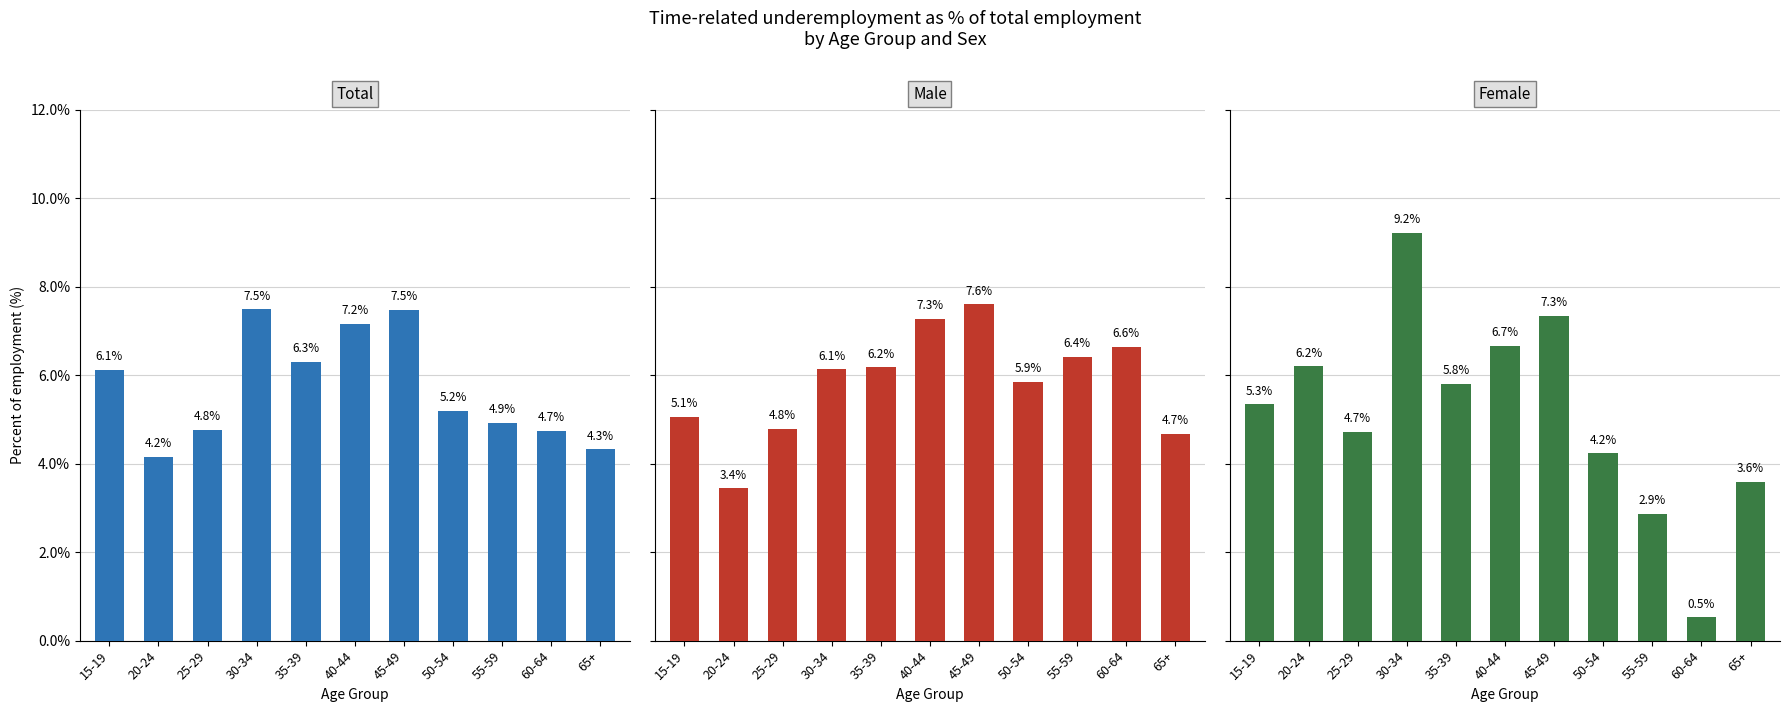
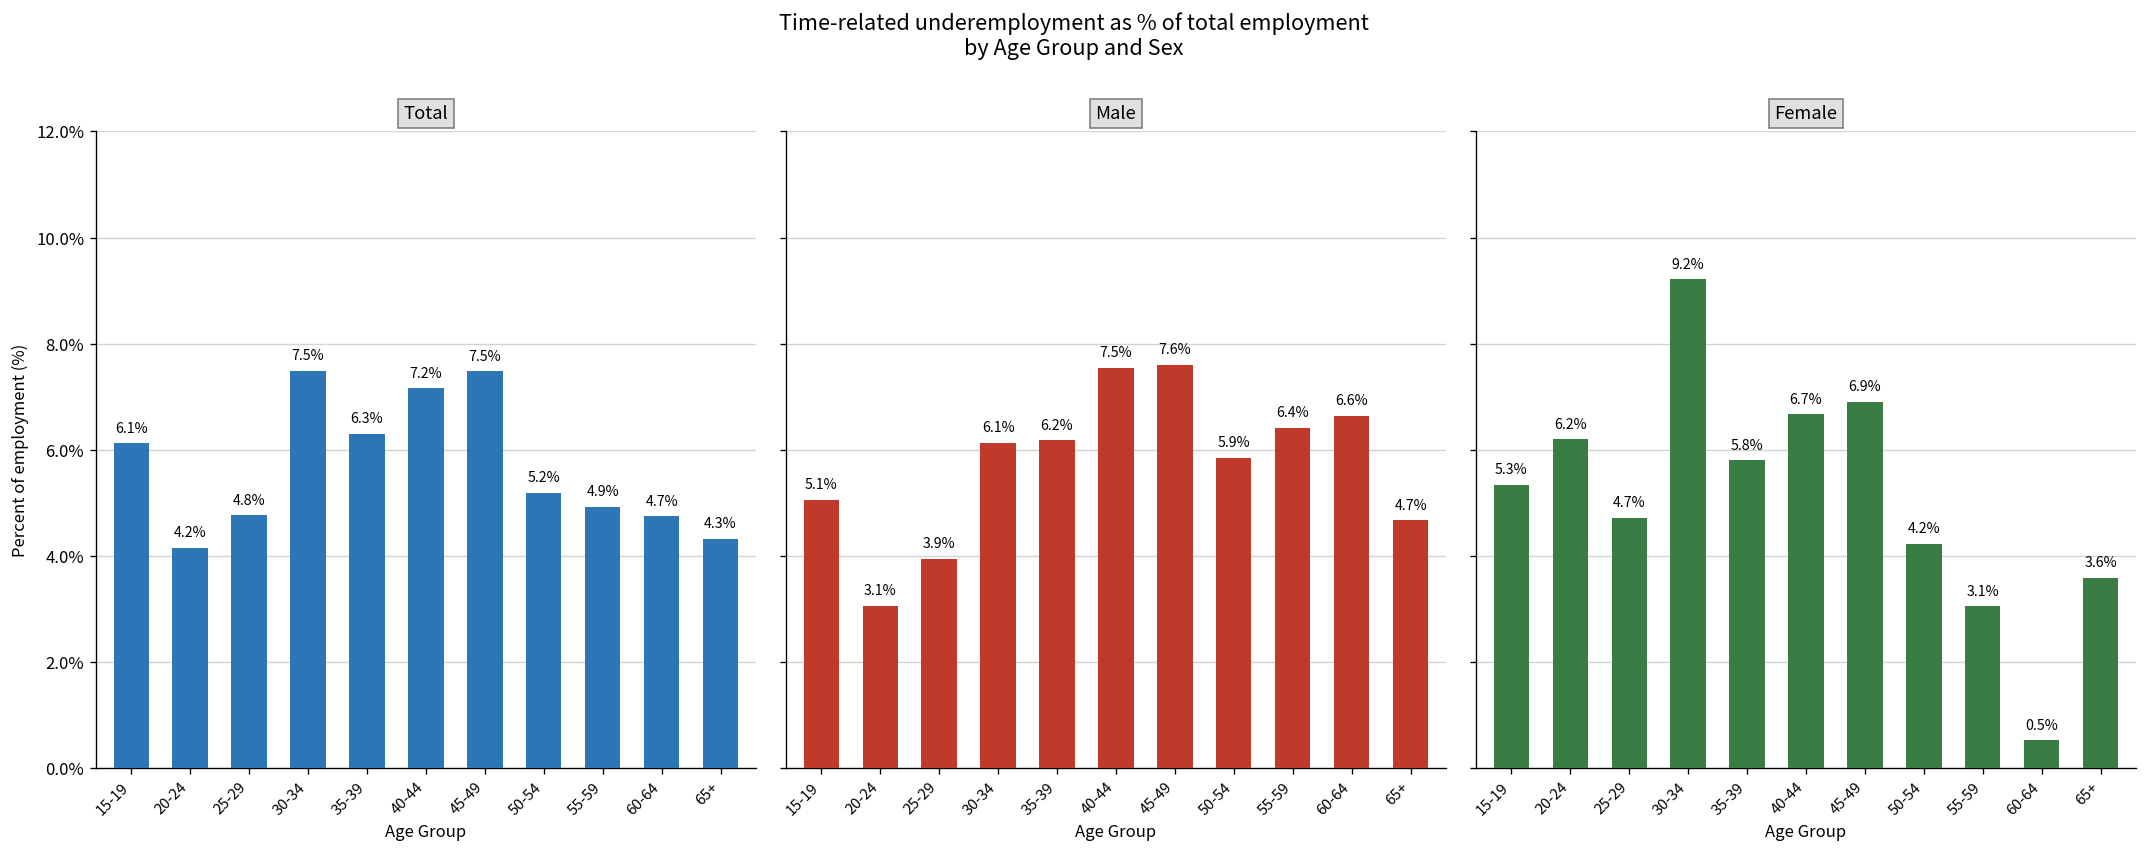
Male, 20-24: 3.4% -> 3.1%
Male, 25-29: 4.8% -> 3.9%
Male, 40-44: 7.3% -> 7.5%
Female, 45-49: 7.3% -> 6.9%
Female, 55-59: 2.9% -> 3.1%
